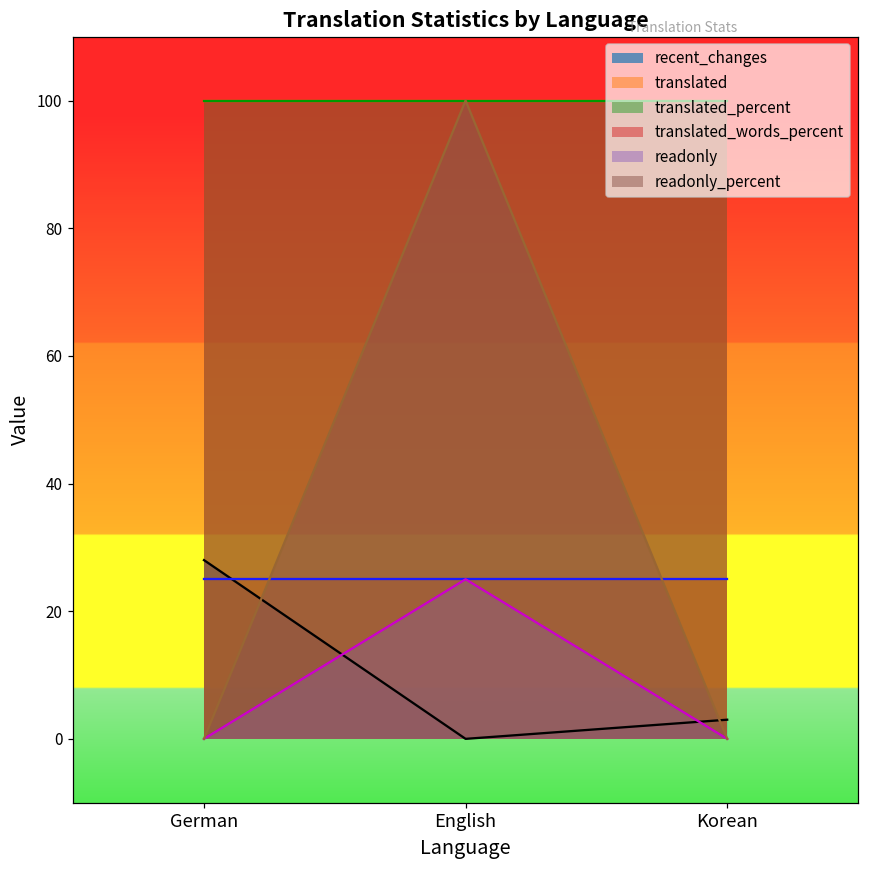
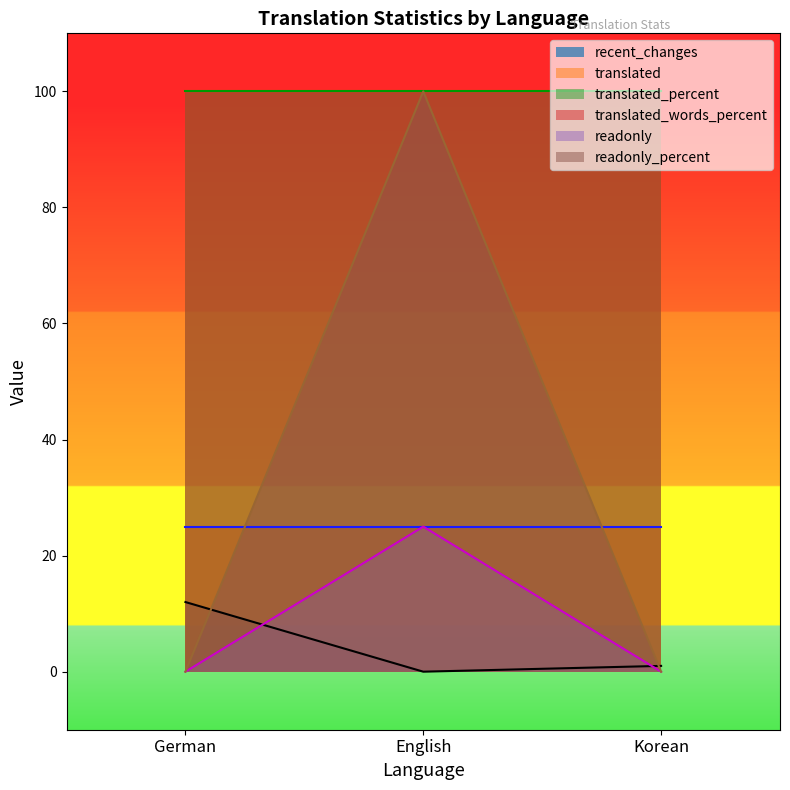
recent_changes, German: 28 -> 12
recent_changes, Korean: 3 -> 1
